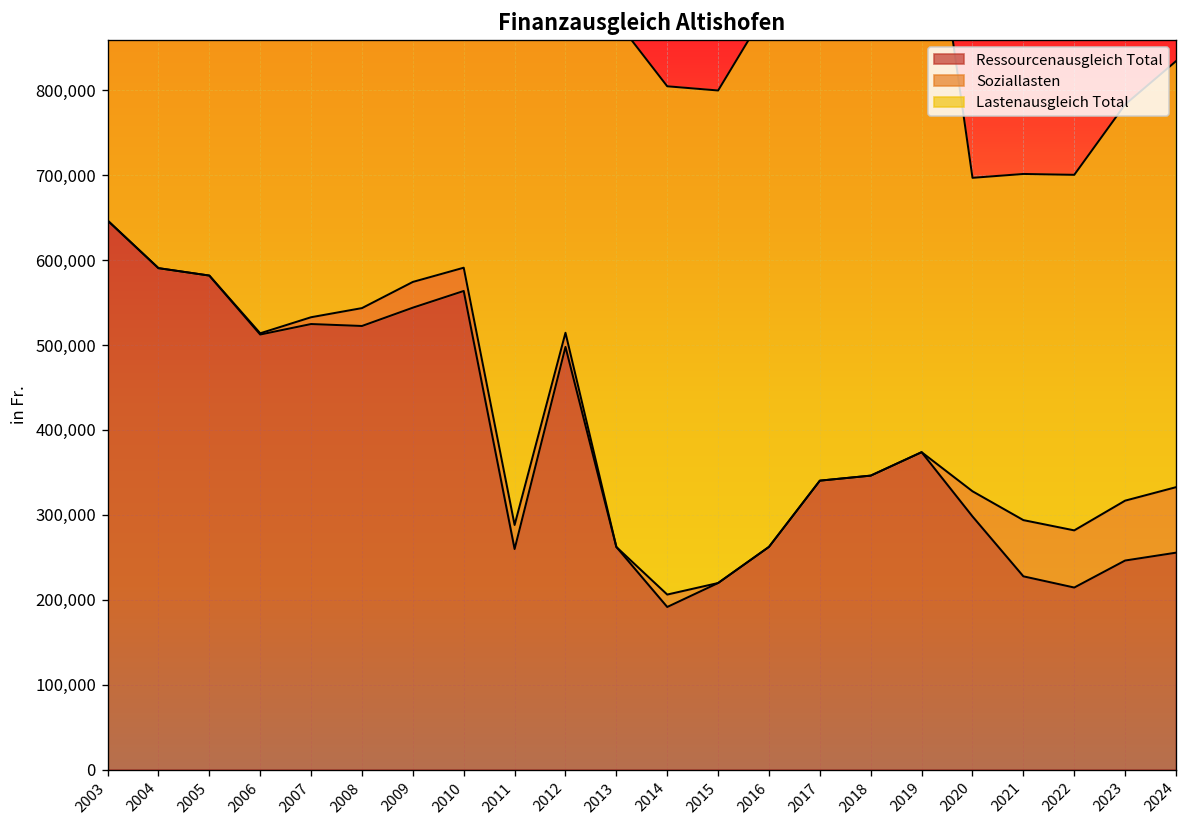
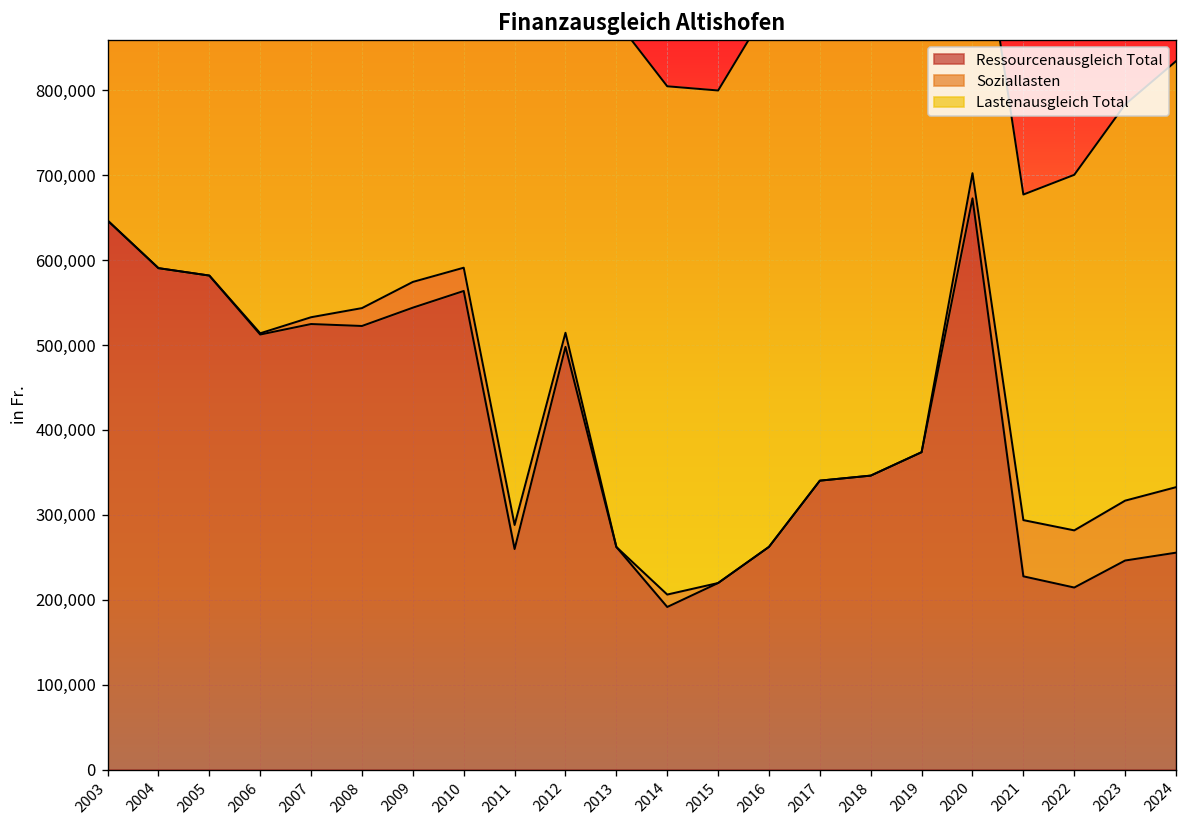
Ressourcenausgleich Total, 2020: 300,000 -> 670,000
Lastenausgleich Total, 2021: 410,000 -> 380,000
